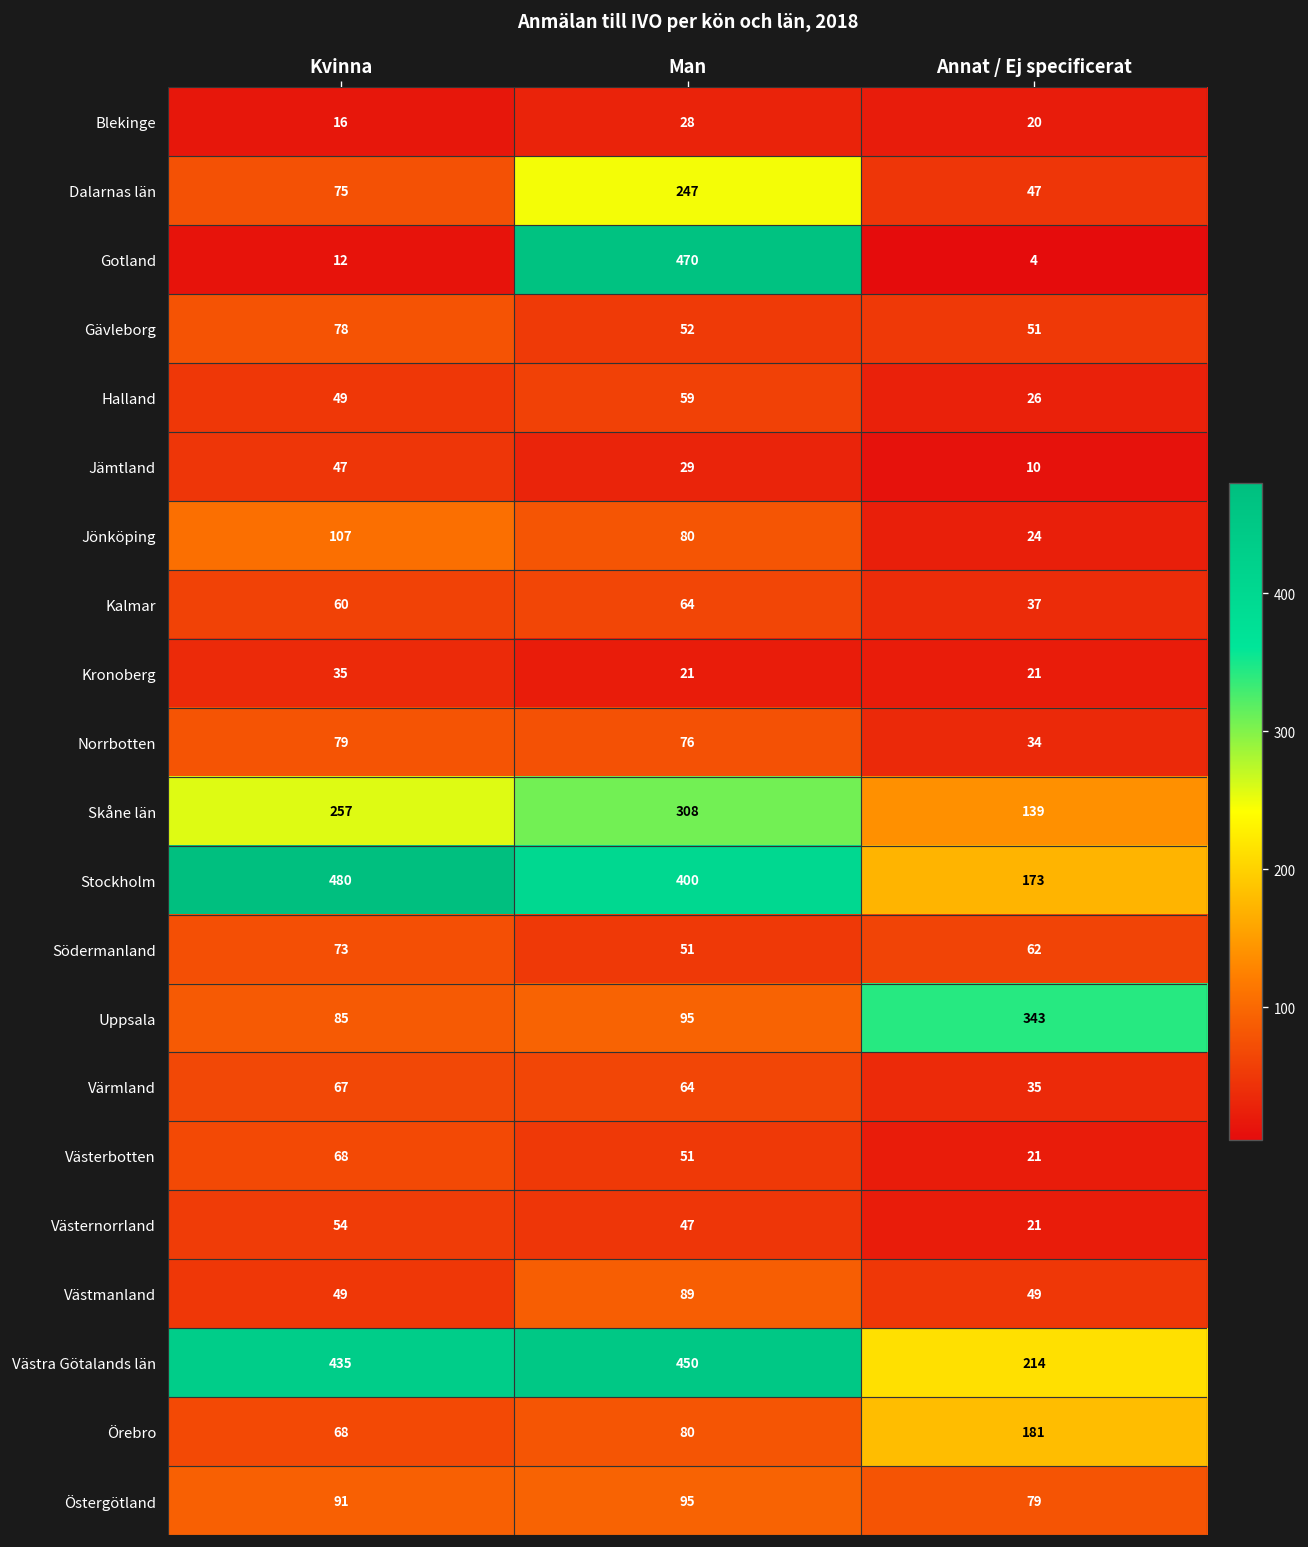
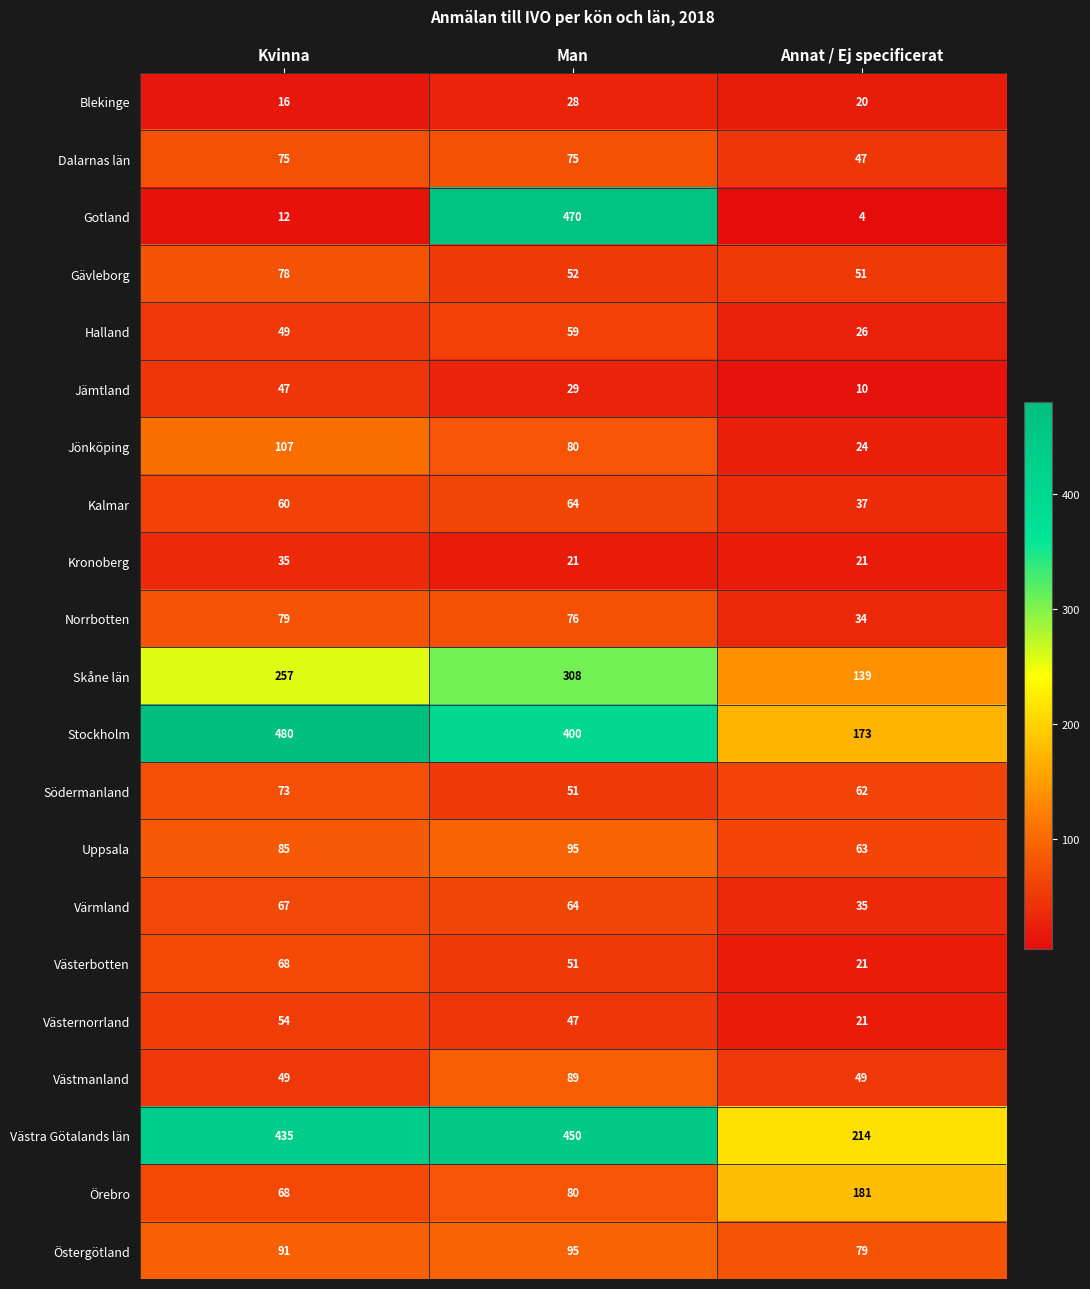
Dalarnas län, Man: 247 -> 75
Uppsala, Annat / Ej specificerat: 343 -> 63
